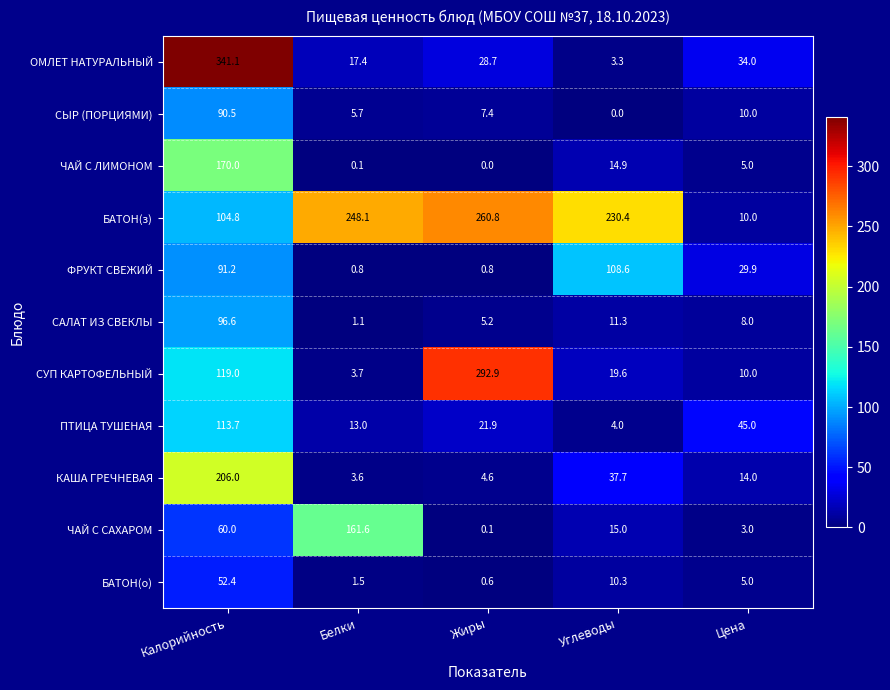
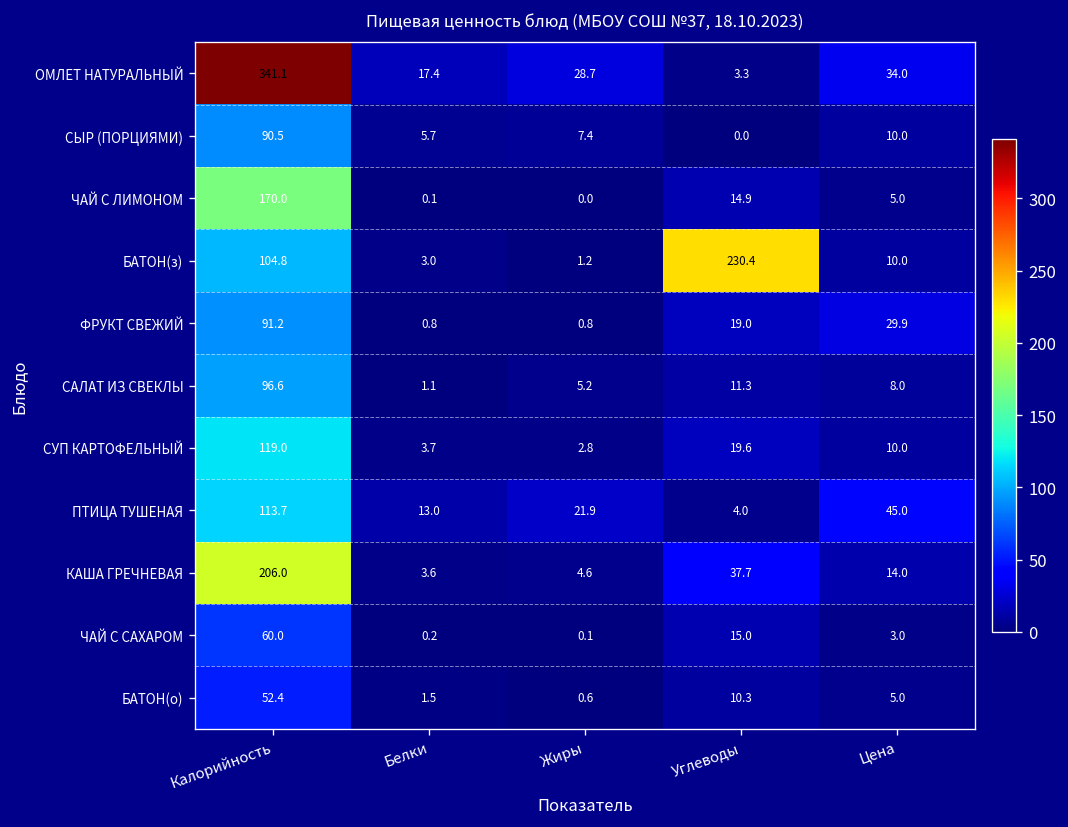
БАТОН(з), Белки: 248.1 -> 3.0
БАТОН(з), Жиры: 260.8 -> 1.2
ФРУКТ СВЕЖИЙ, Углеводы: 108.6 -> 19.0
СУП КАРТОФЕЛЬНЫЙ, Жиры: 292.9 -> 2.8
ЧАЙ С САХАРОМ, Белки: 161.6 -> 0.2
